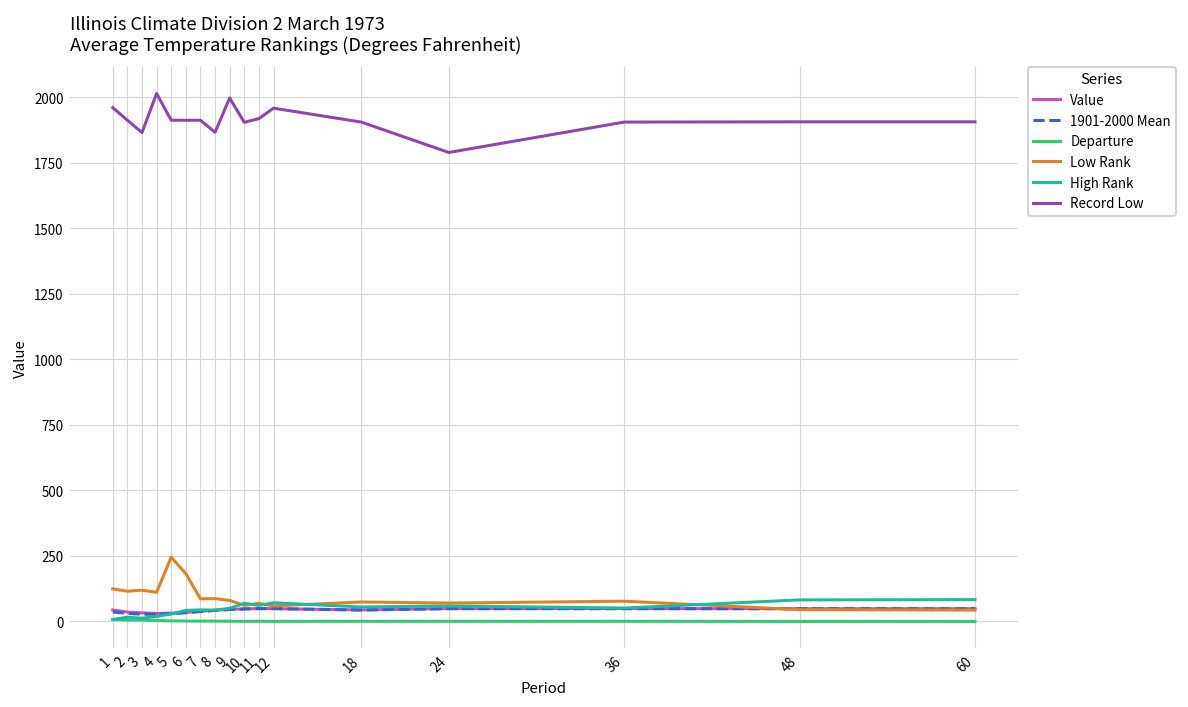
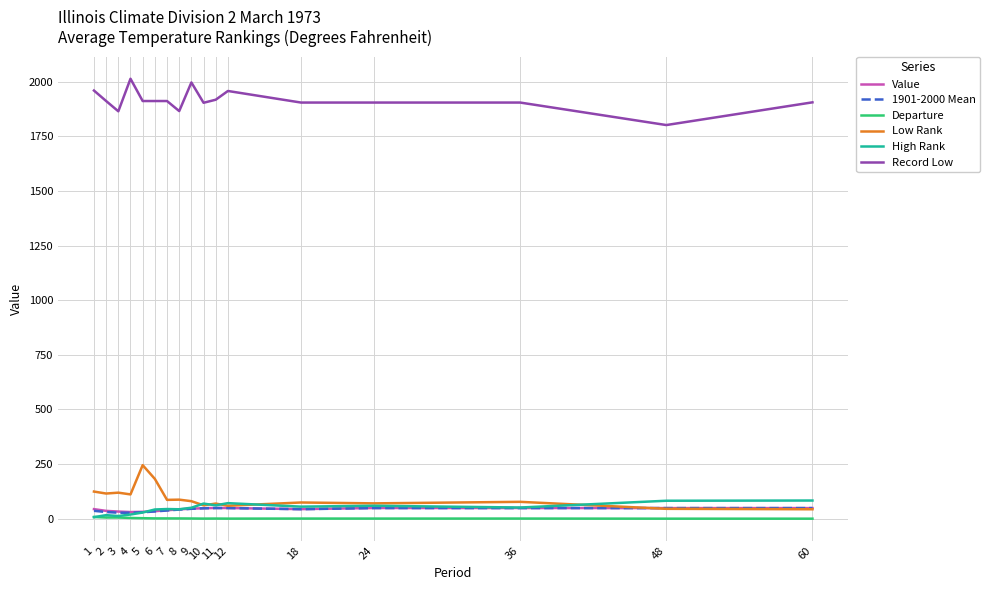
Record Low, 24: 1790 -> 1910
Record Low, 48: 1910 -> 1800
